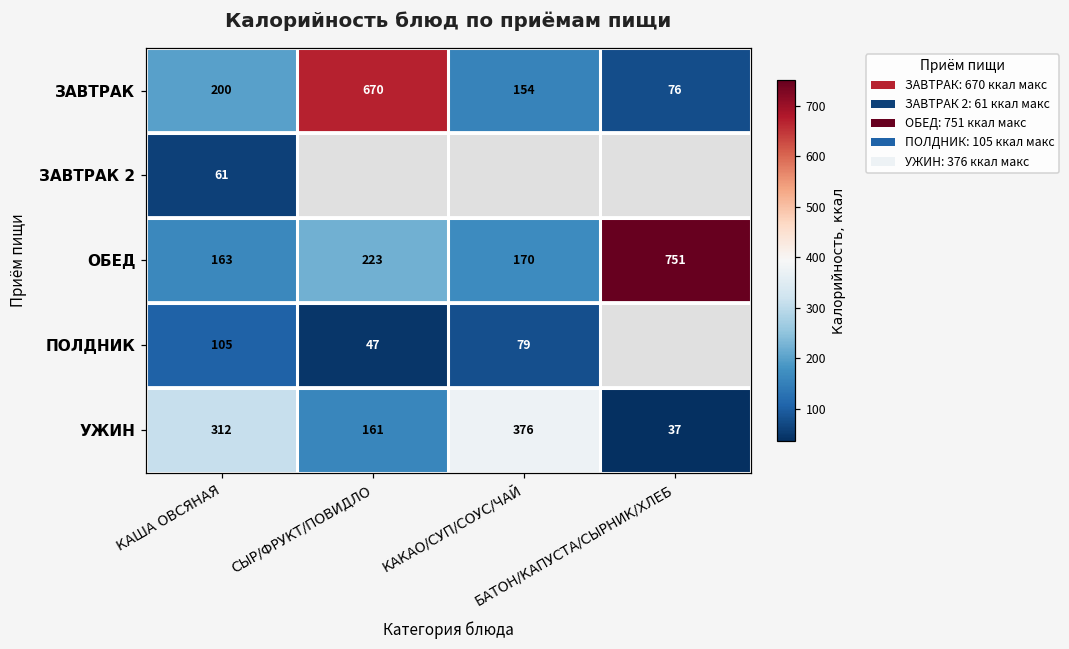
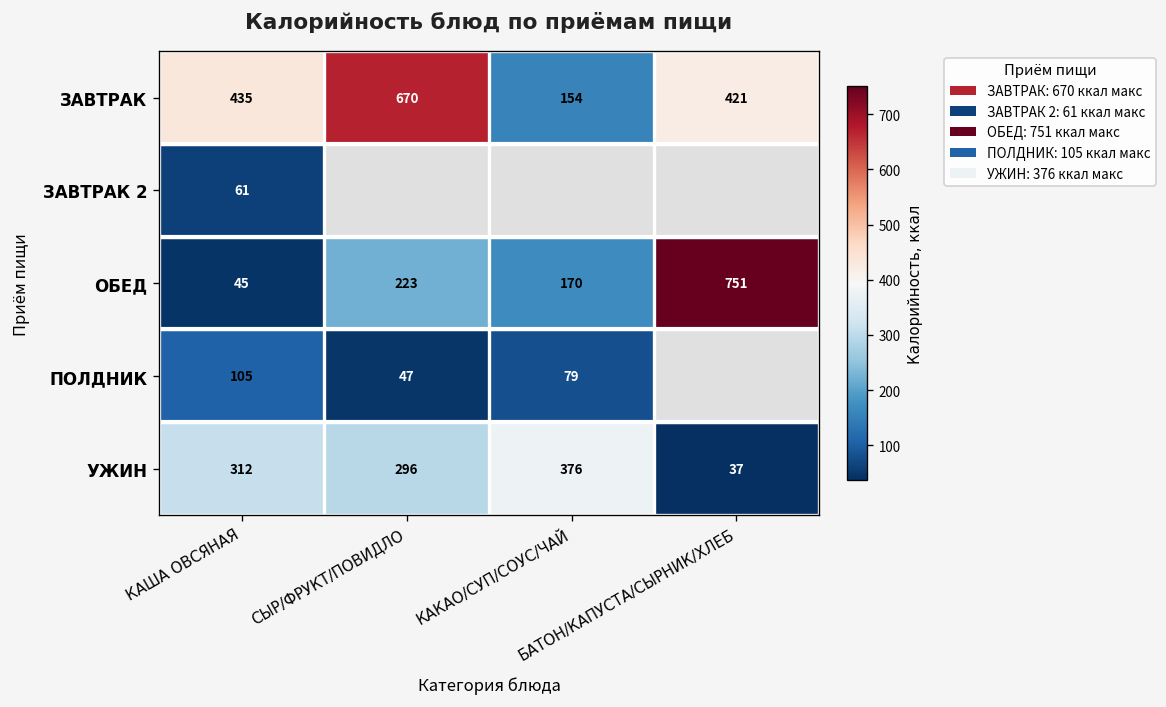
ЗАВТРАК, КАША ОВСЯНАЯ: 200 -> 435
ЗАВТРАК, БАТОН/КАПУСТА/СЫРНИК/ХЛЕБ: 76 -> 421
ОБЕД, КАША ОВСЯНАЯ: 163 -> 45
УЖИН, СЫР/ФРУКТ/ПОВИДЛО: 161 -> 296
